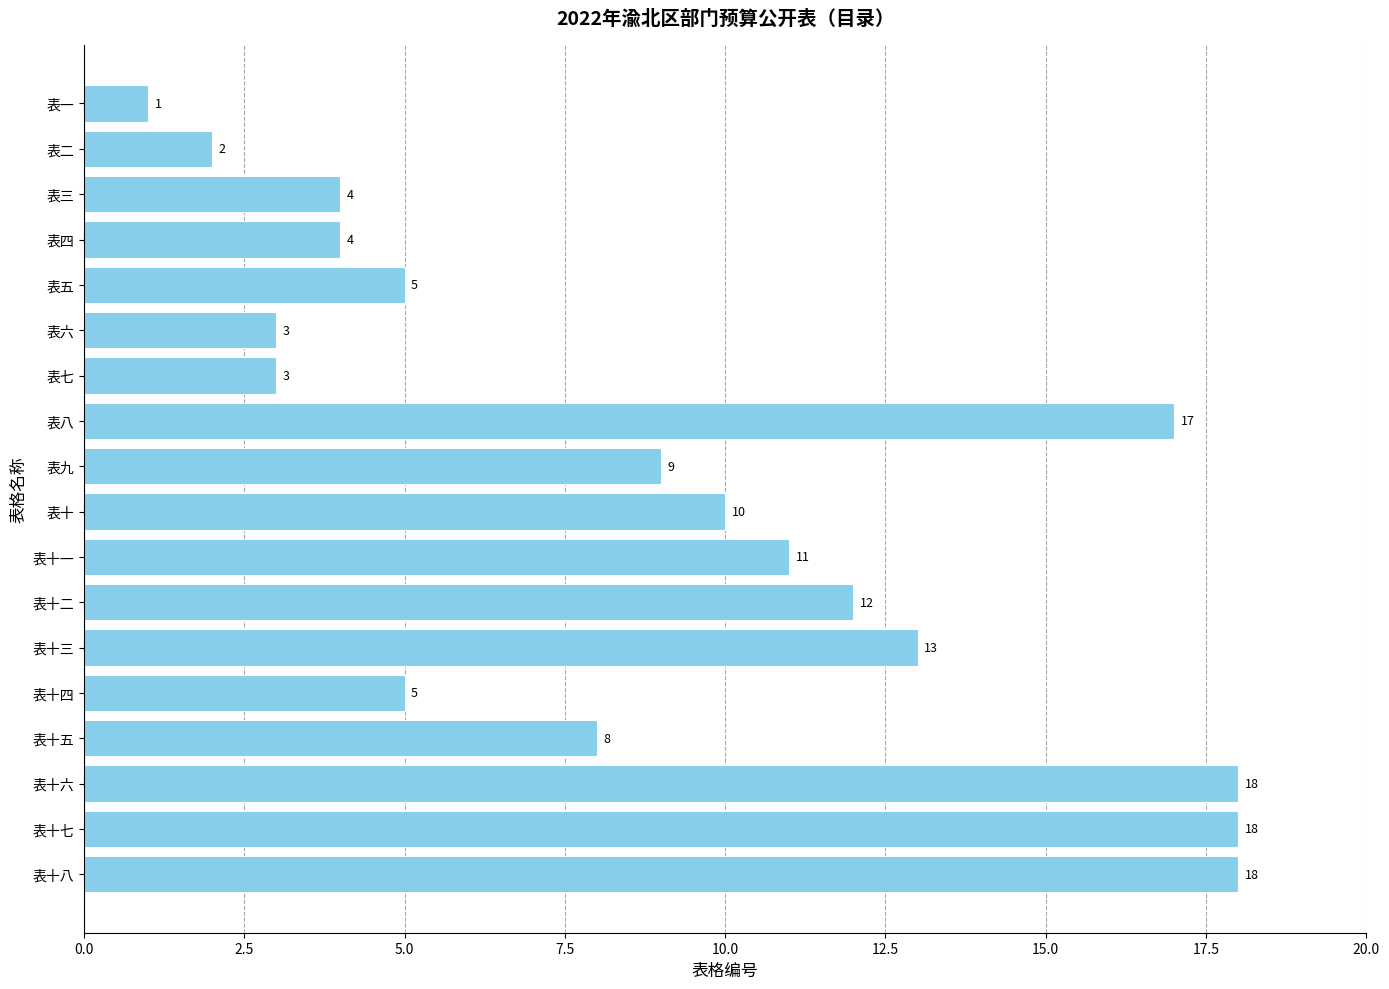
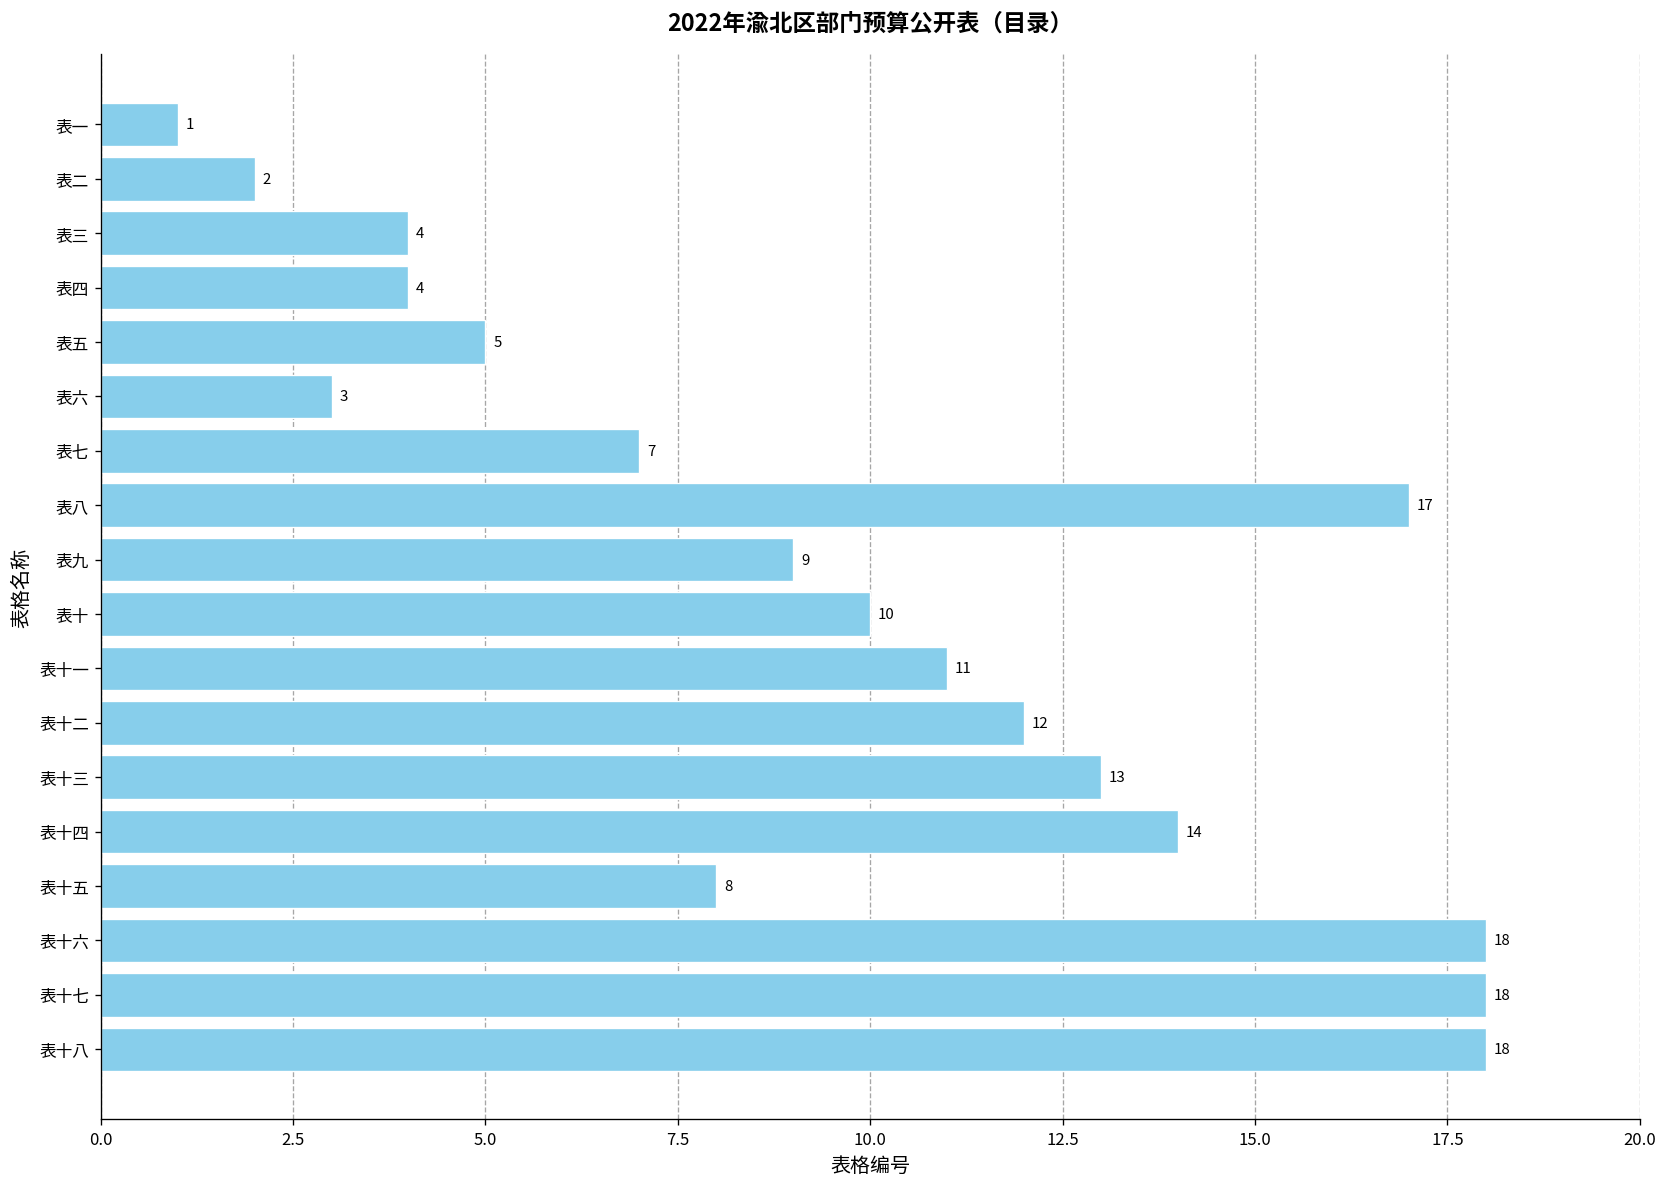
表七: 3 -> 7
表十四: 5 -> 14
